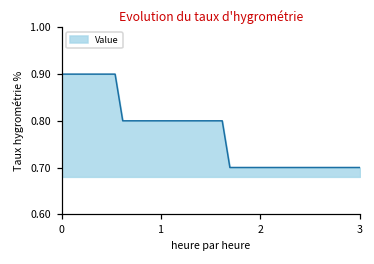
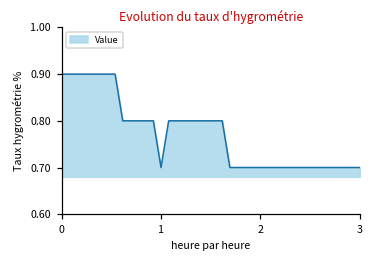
1: 0.8 -> 0.7
